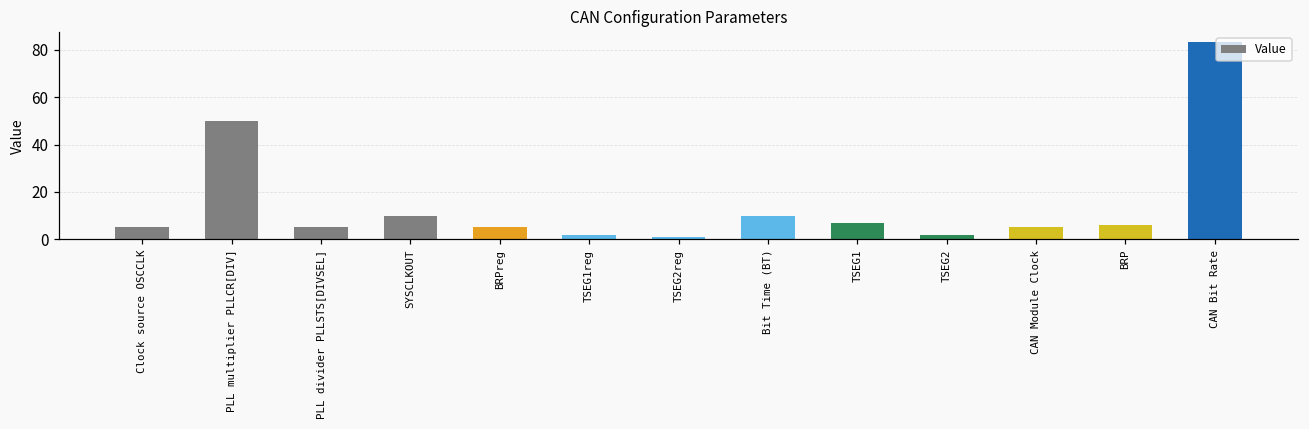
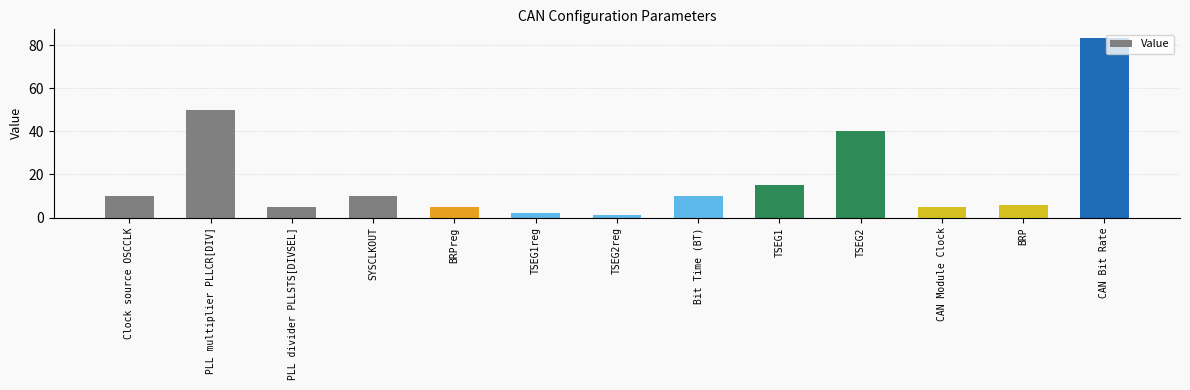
Clock source OSCCLK: 5 -> 10
TSEG1: 7 -> 15
TSEG2: 2 -> 40
